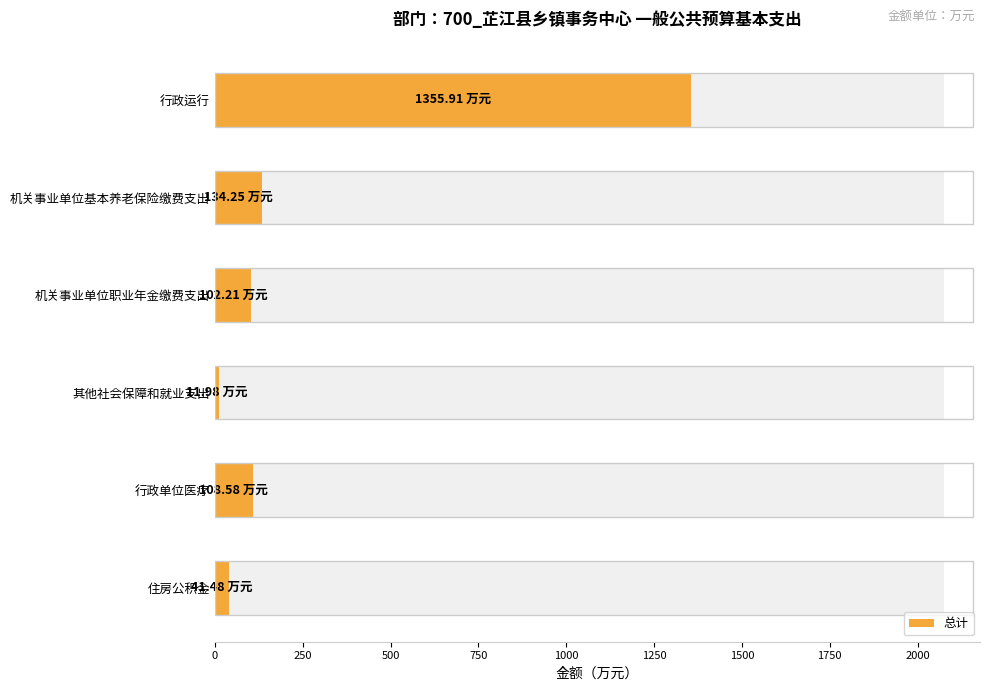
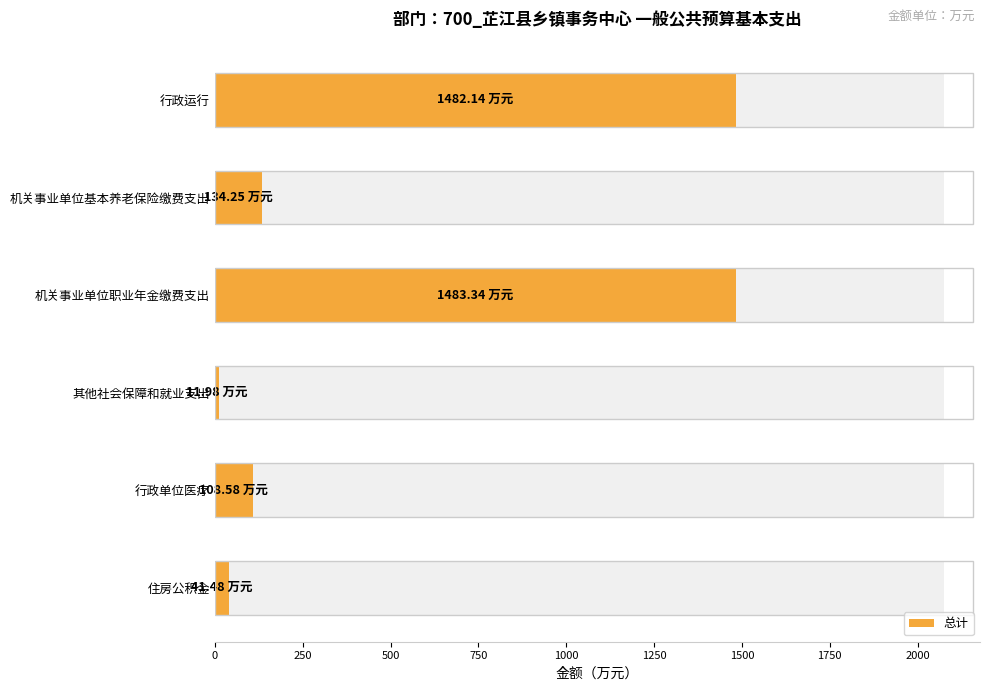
总计, 行政运行: 1355.91 -> 1482.14
总计, 机关事业单位职业年金缴费支出: 102.21 -> 1483.34
